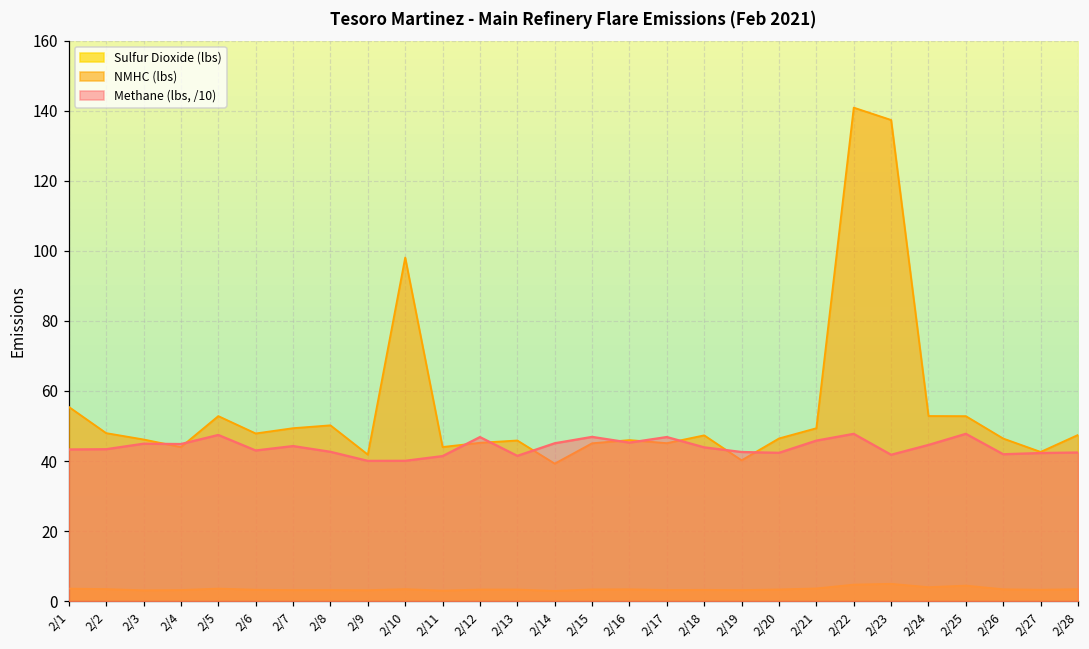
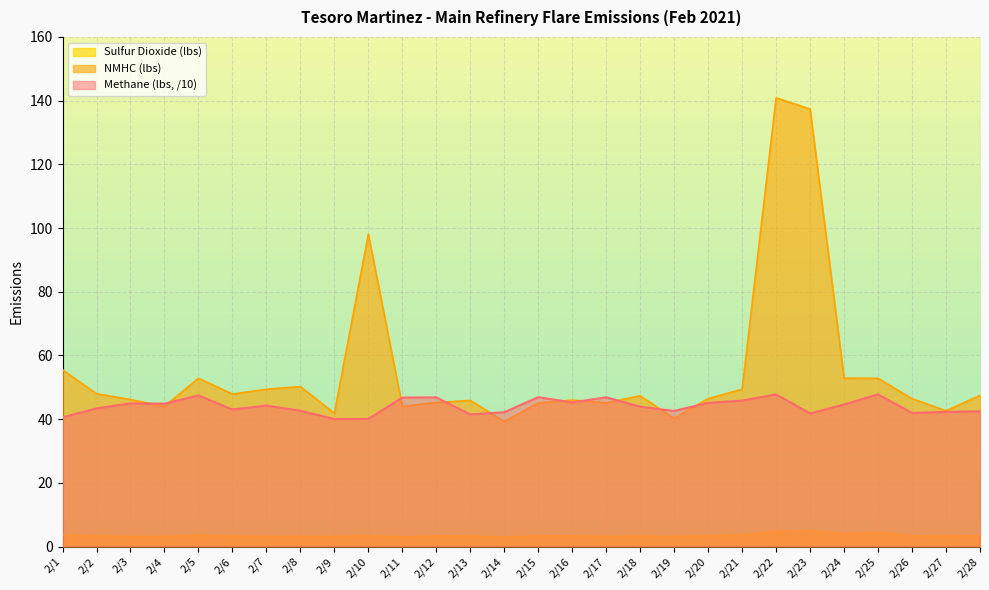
Methane (lbs, /10), 2/1: 43 -> 41
Methane (lbs, /10), 2/11: 41 -> 47
Methane (lbs, /10), 2/14: 45 -> 42
Methane (lbs, /10), 2/20: 42 -> 45
